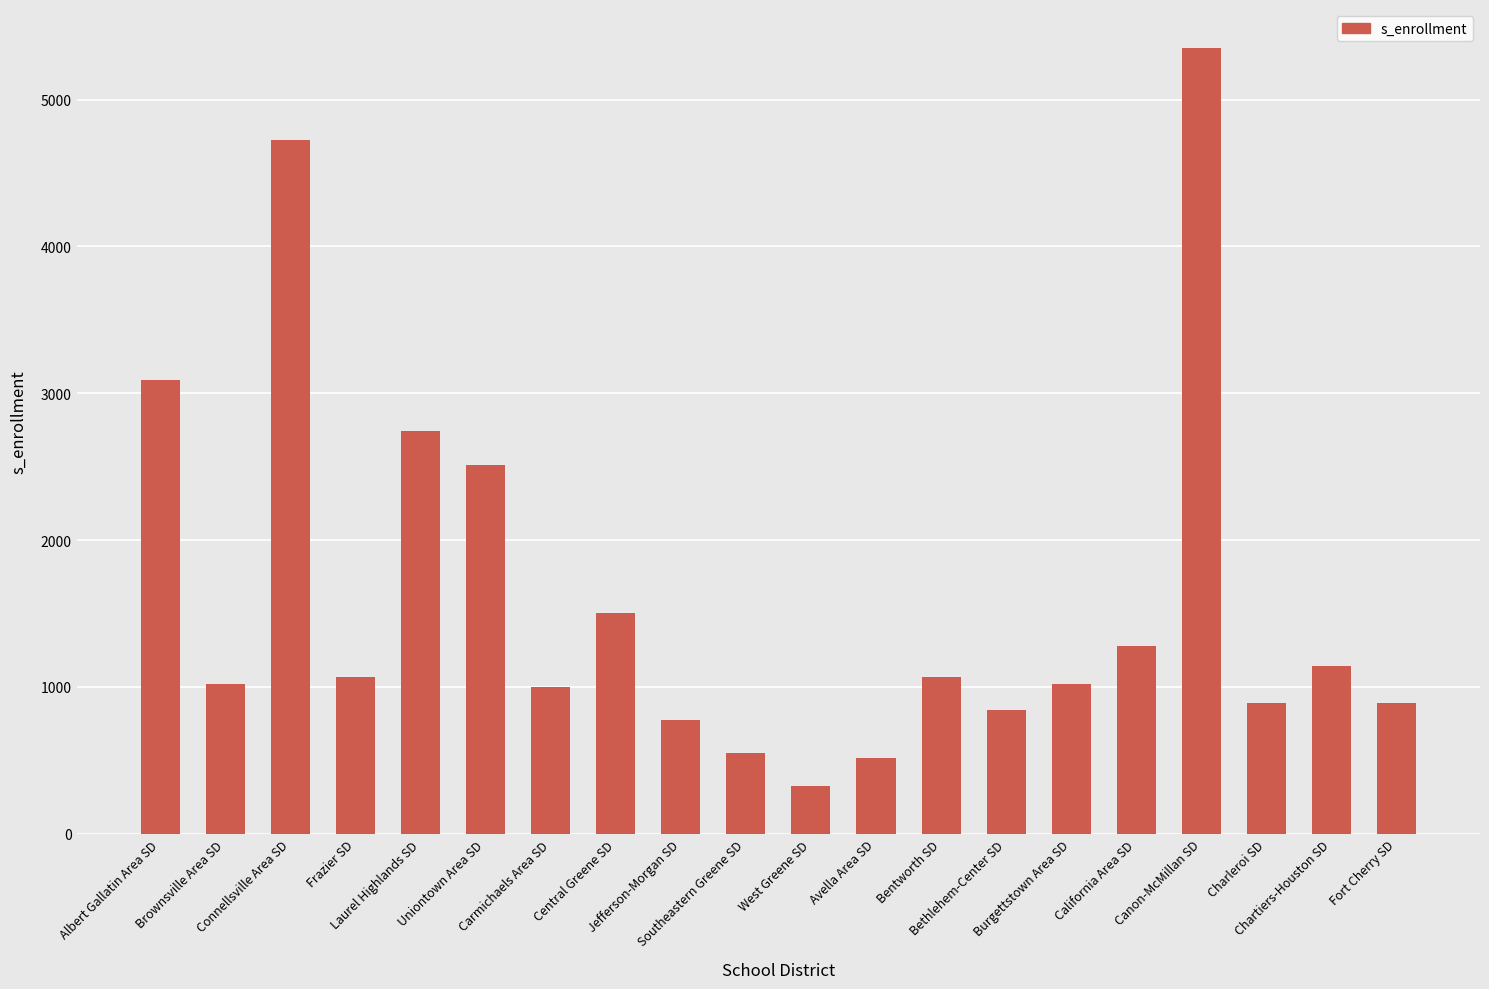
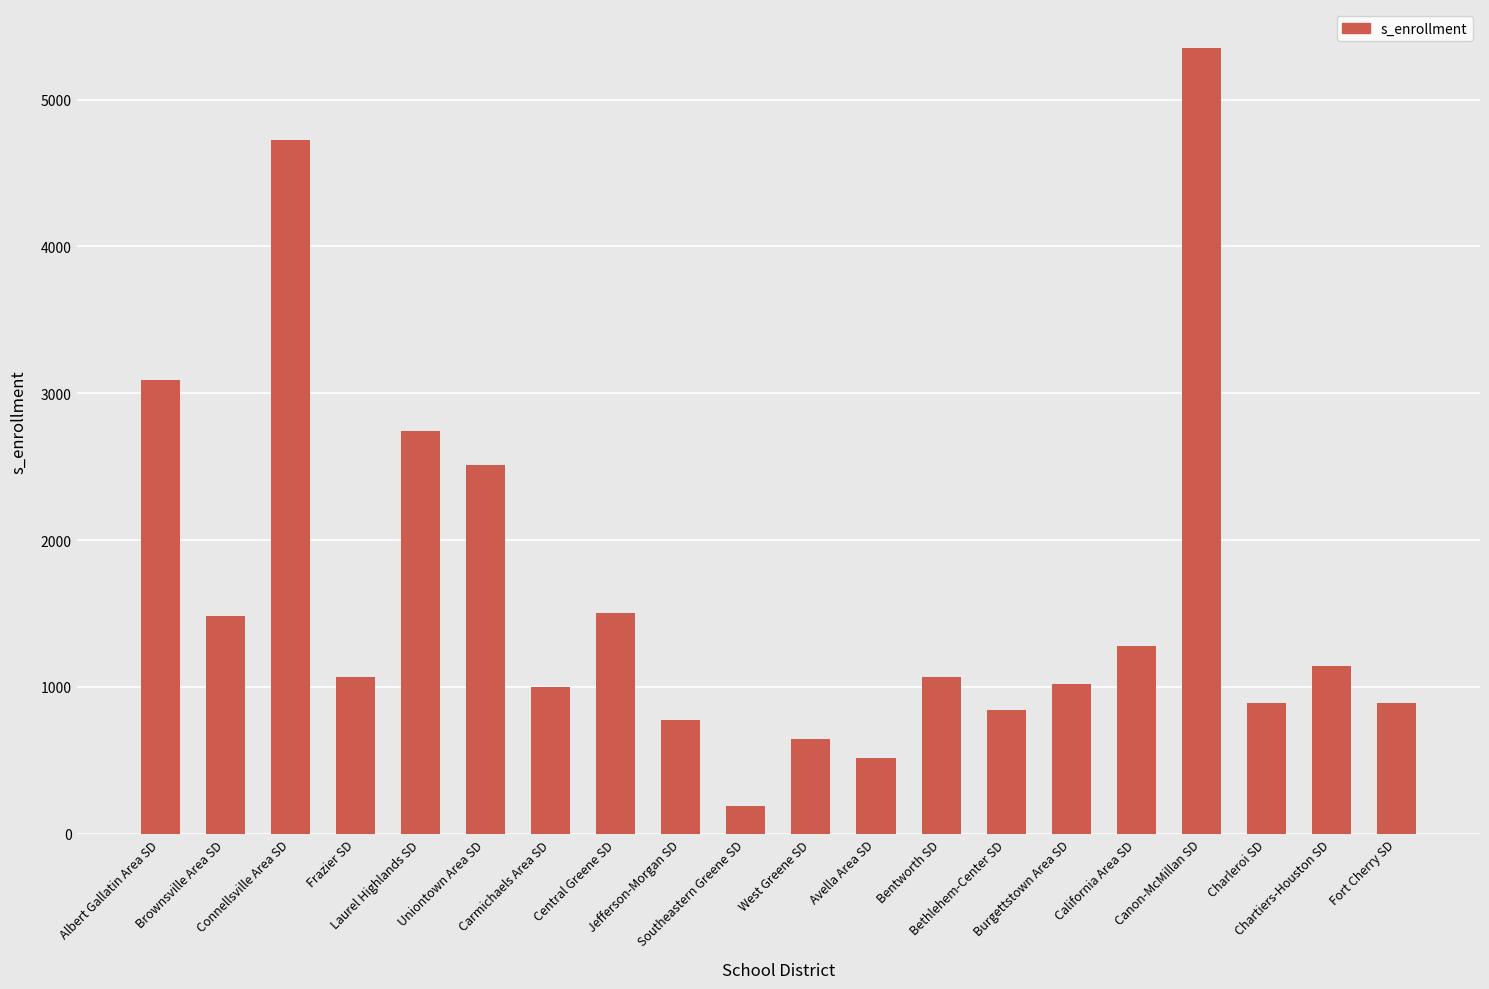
Brownsville Area SD: 1020 -> 1480
Southeastern Greene SD: 550 -> 190
West Greene SD: 320 -> 640
